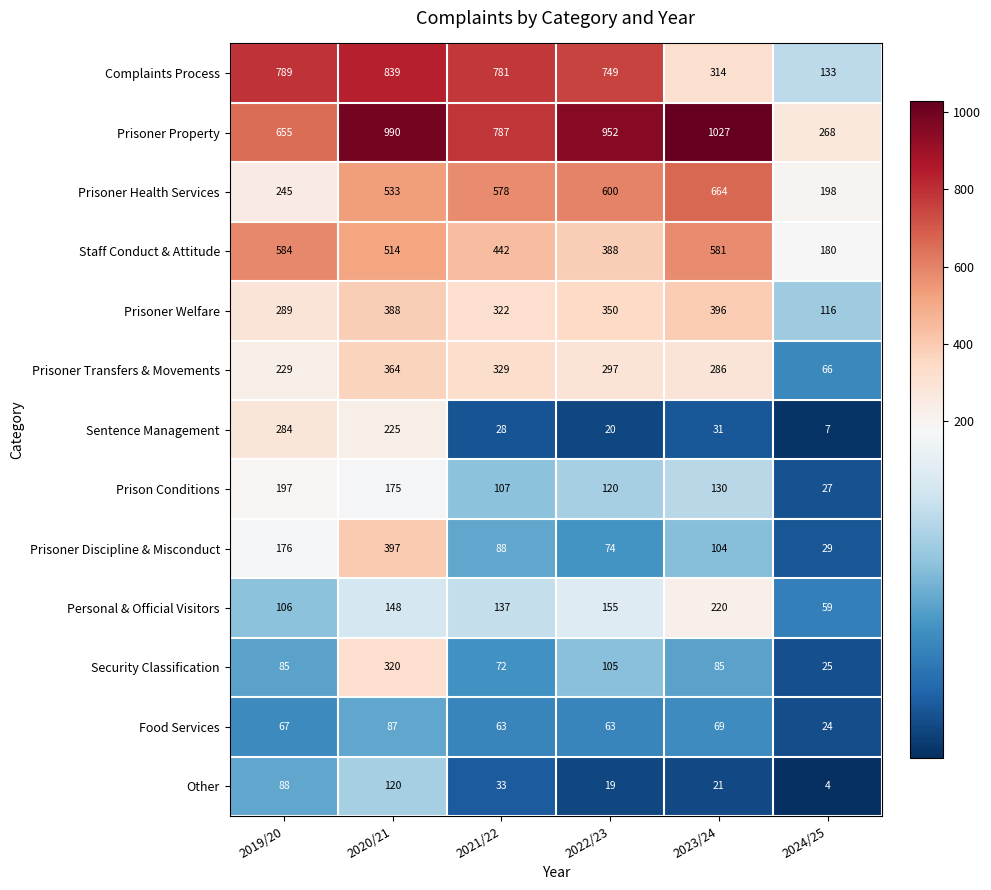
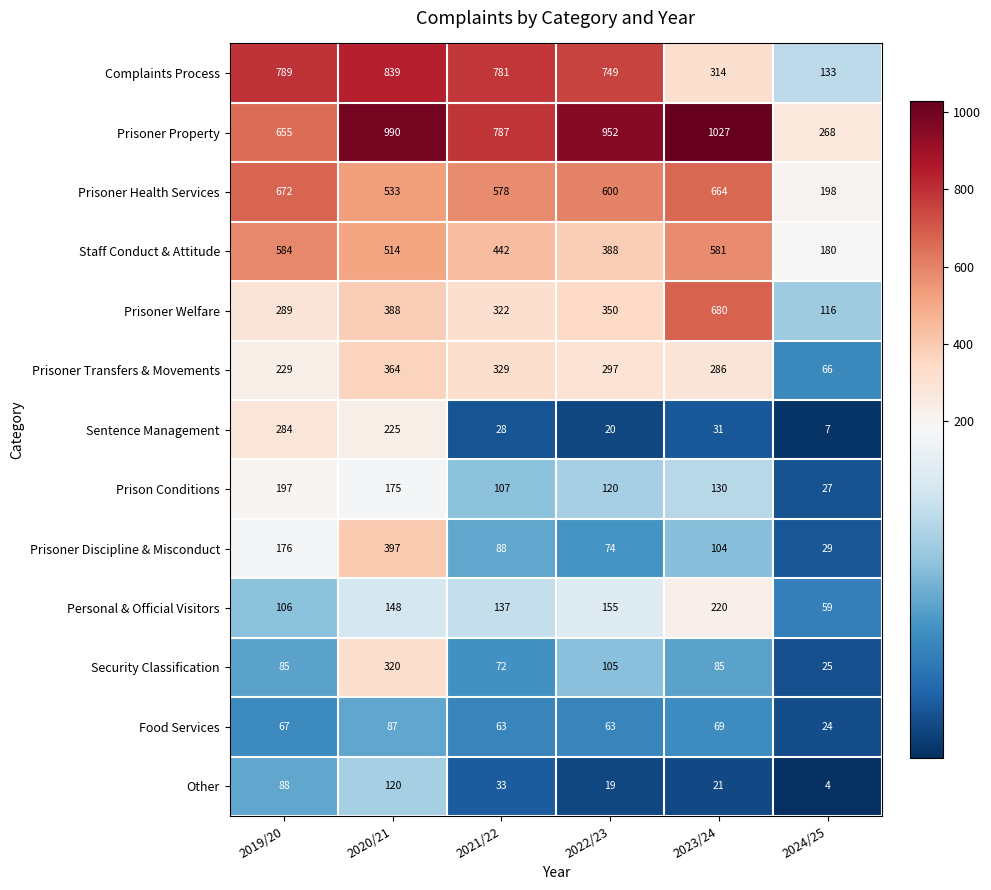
Prisoner Health Services, 2019/20: 245 -> 672
Prisoner Welfare, 2023/24: 396 -> 680
